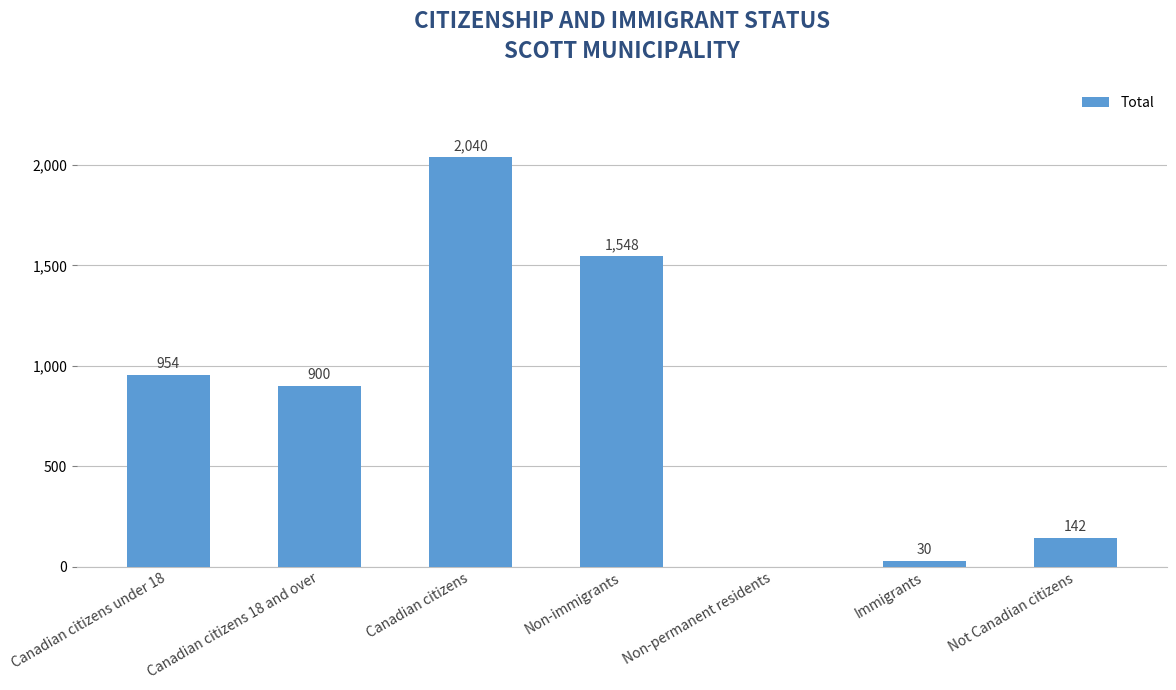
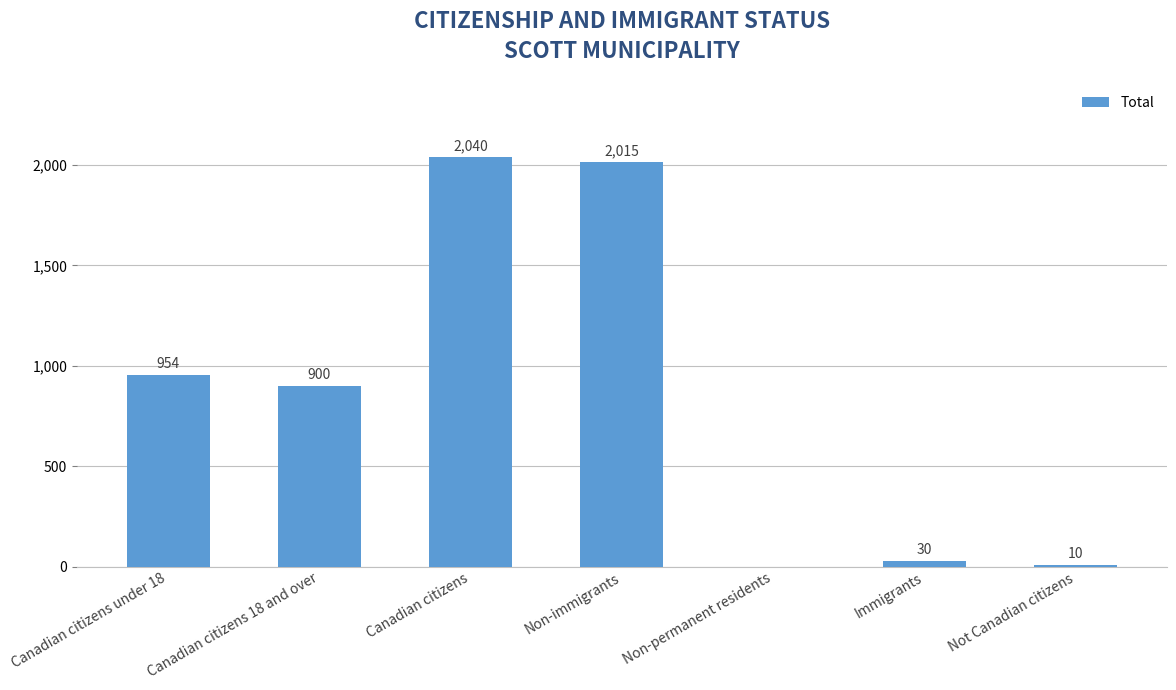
Non-immigrants: 1,548 -> 2,015
Not Canadian citizens: 142 -> 10
